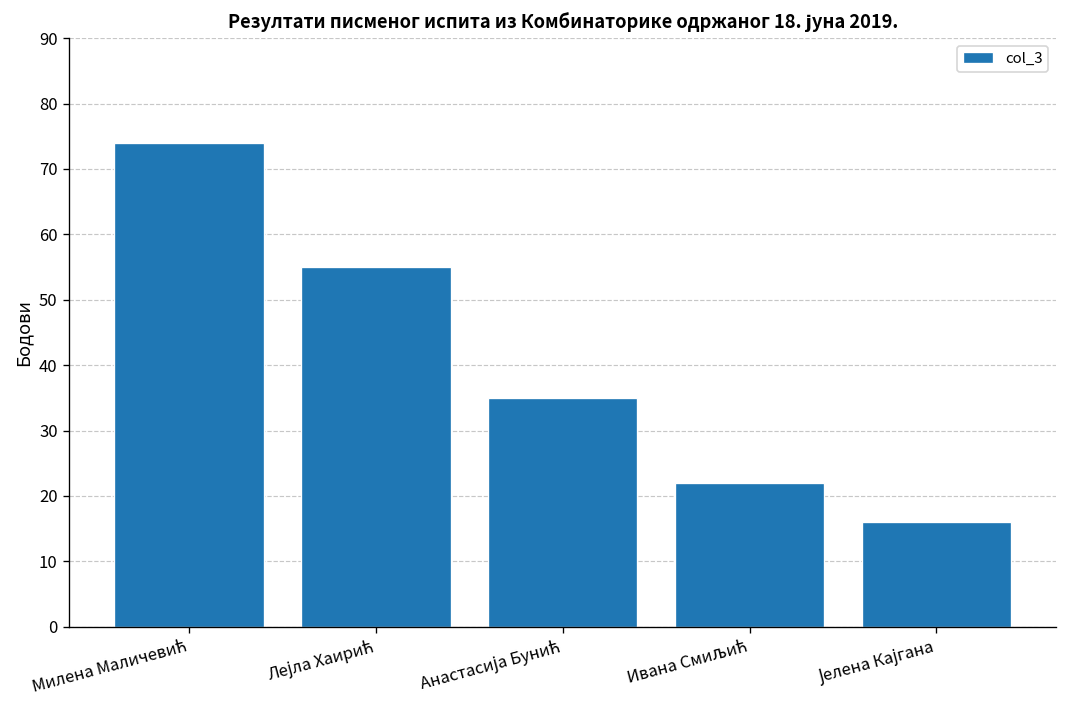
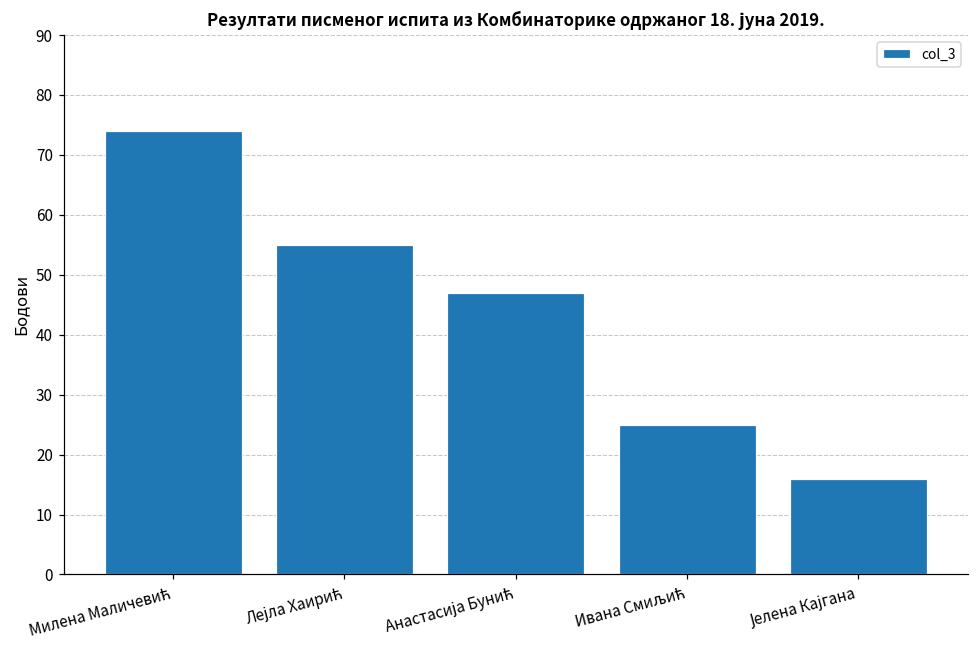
Анастасија Бунић: 35 -> 47
Ивана Смиљић: 22 -> 25
